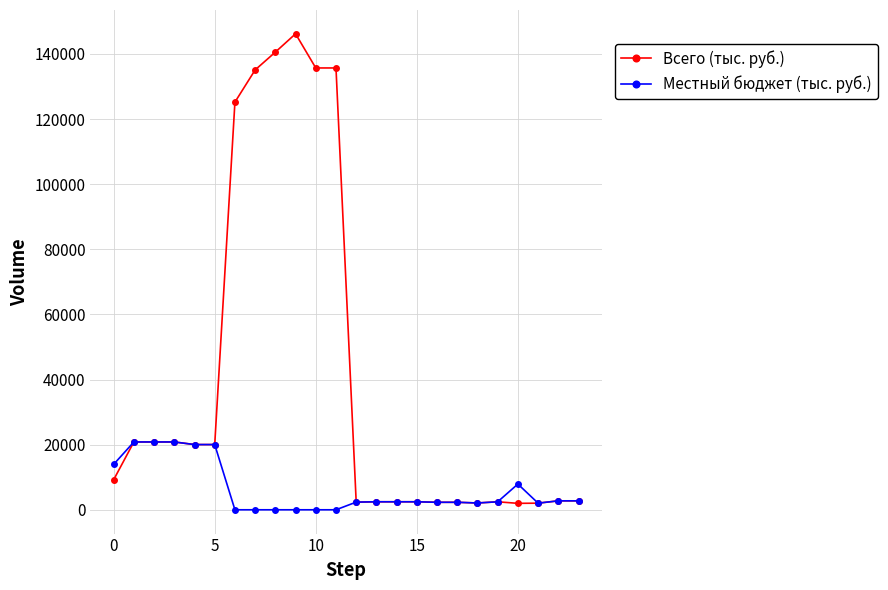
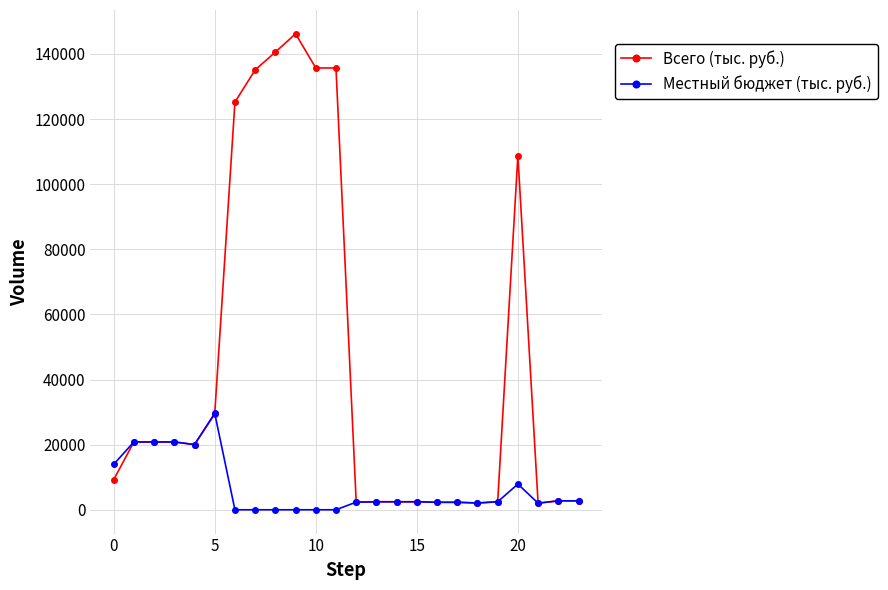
Всего (тыс. руб.), 5: 20000 -> 29000
Местный бюджет (тыс. руб.), 5: 20000 -> 30000
Всего (тыс. руб.), 20: 2000 -> 109000
